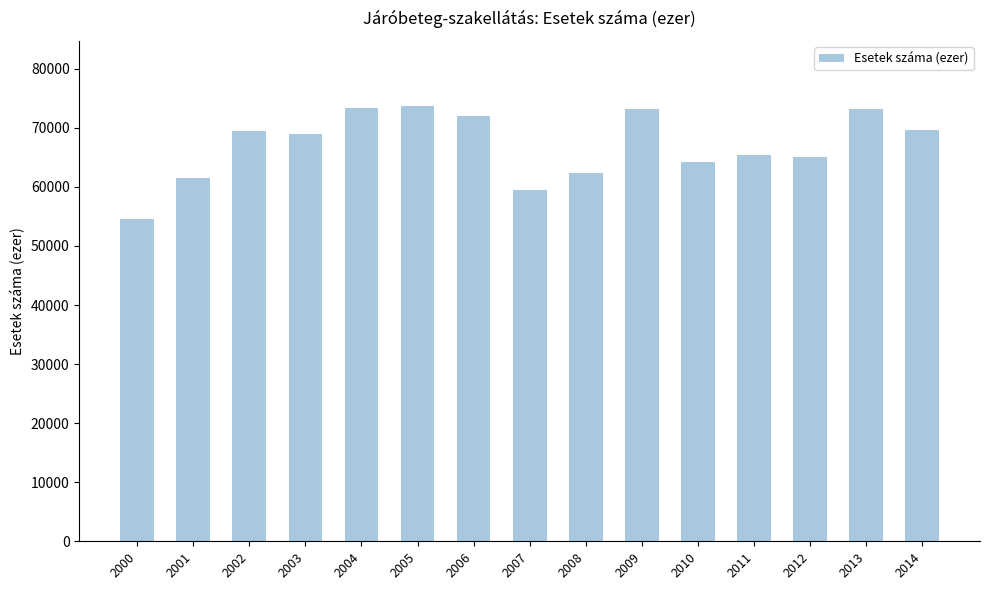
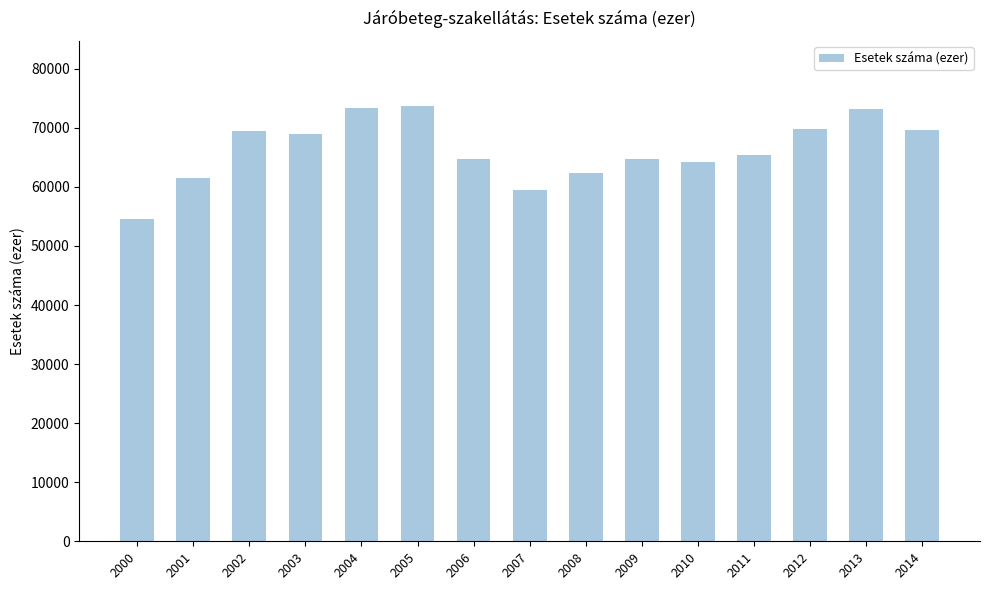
2006: 72000 -> 65000
2009: 73000 -> 65000
2012: 65000 -> 70000
